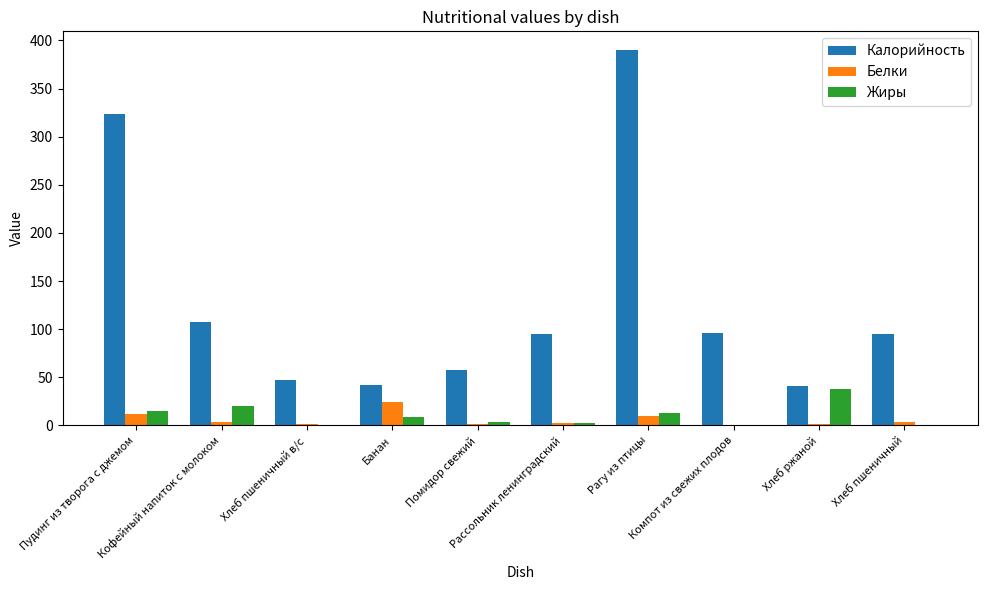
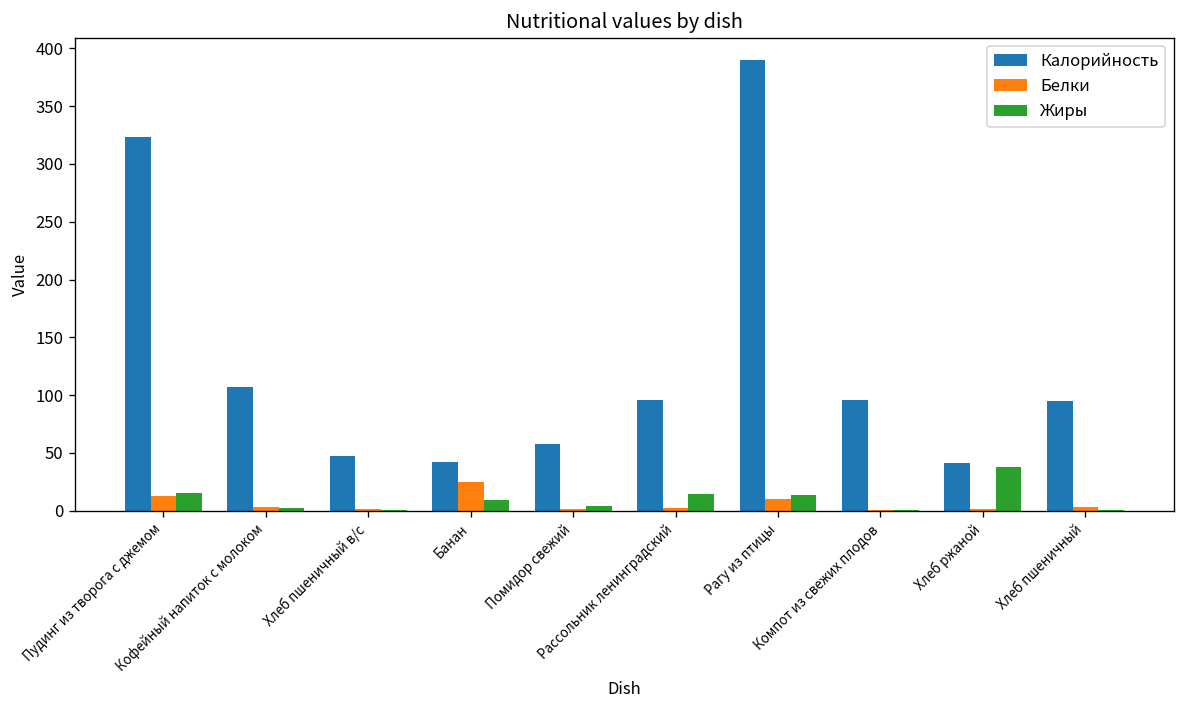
Жиры, Кофейный напиток с молоком: 20 -> 0
Жиры, Рассольник ленинградский: 0 -> 10
